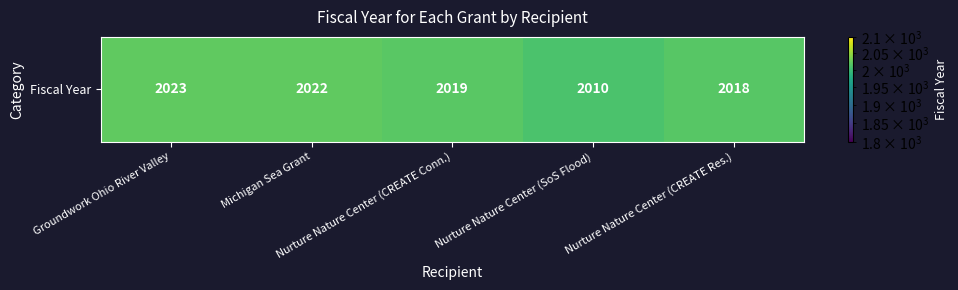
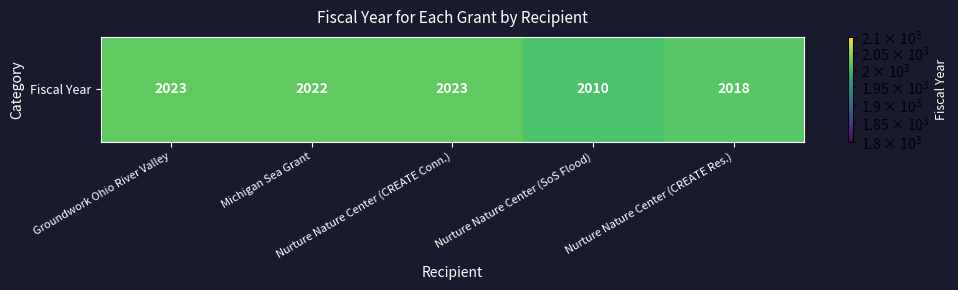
Fiscal Year, Nurture Nature Center (CREATE Conn.): 2019 -> 2023
